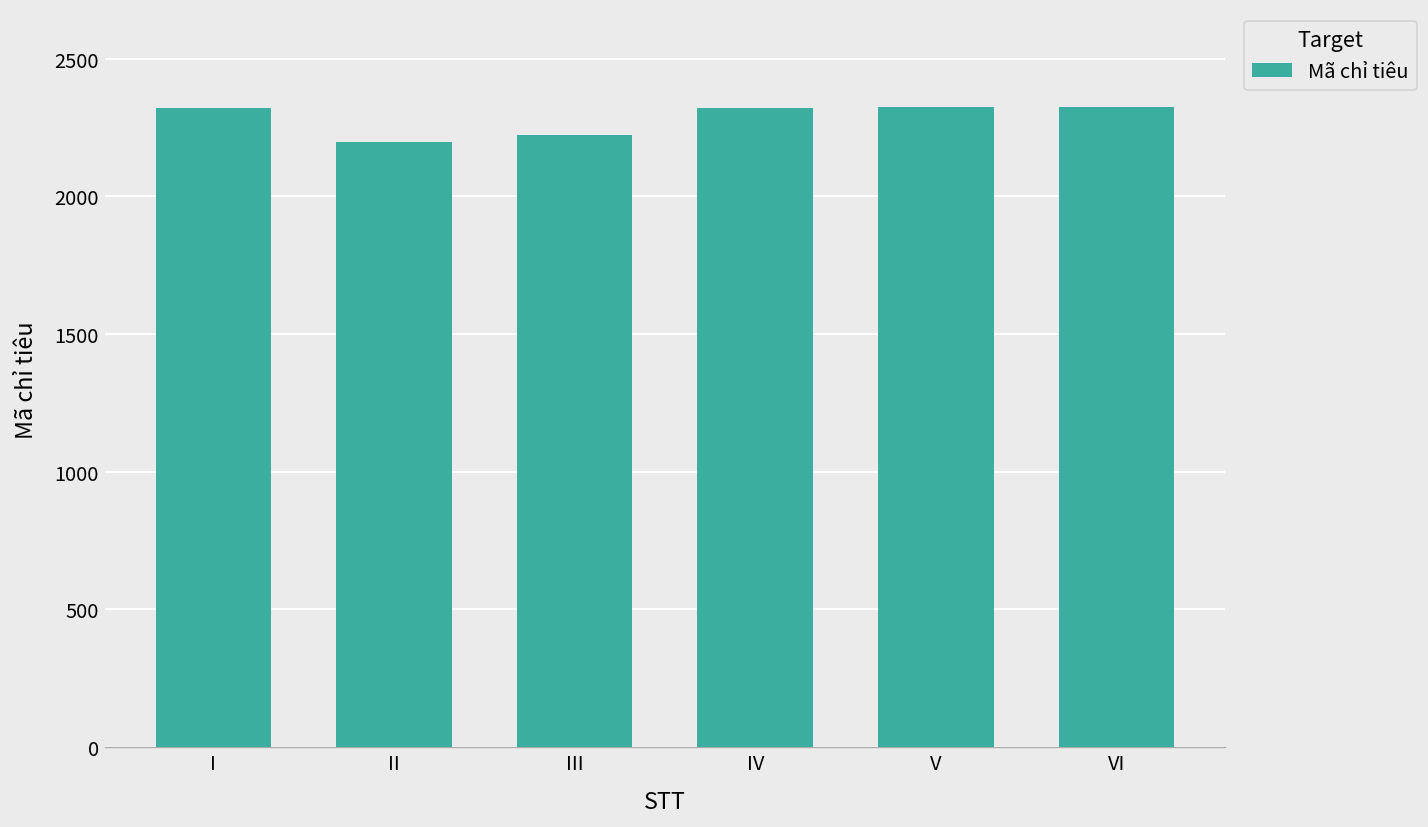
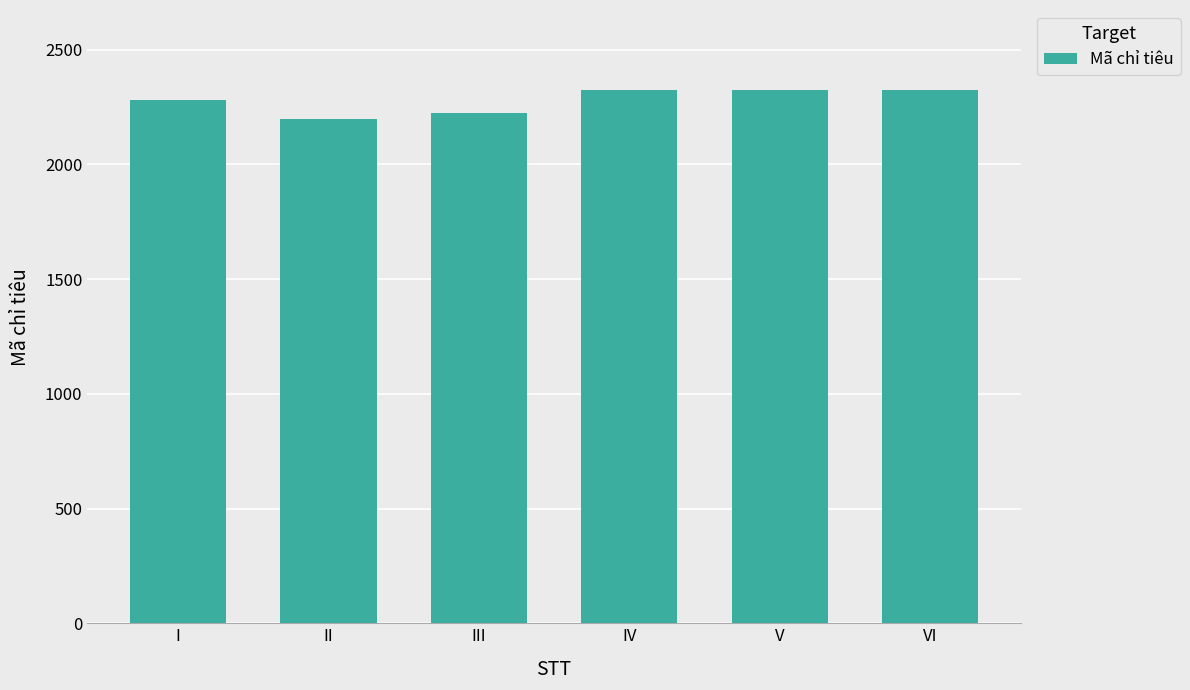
I: 2320 -> 2280
